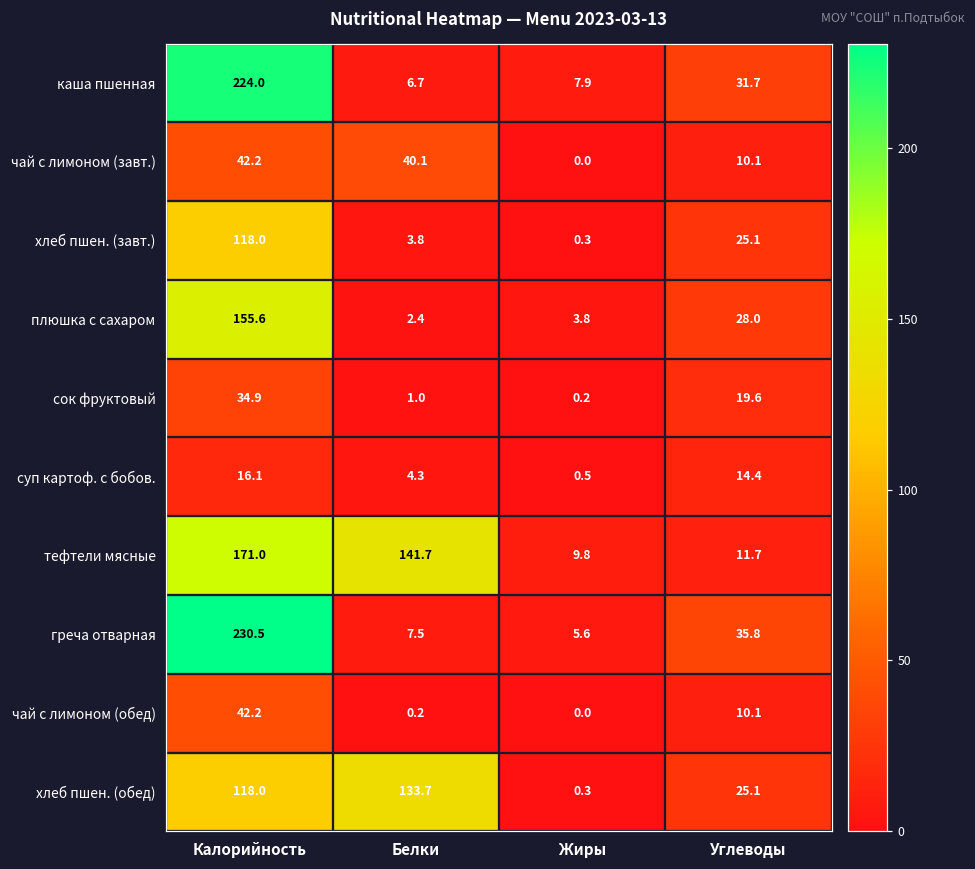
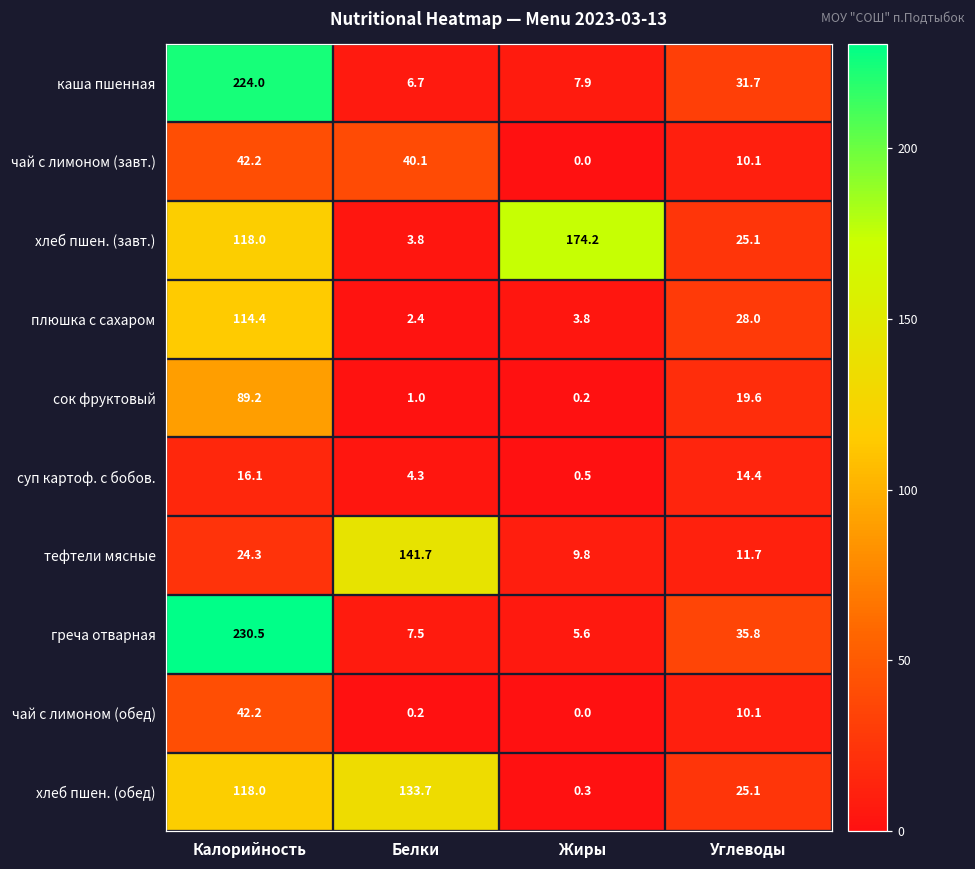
хлеб пшен. (завт.), Жиры: 0.3 -> 174.2
плюшка с сахаром, Калорийность: 155.6 -> 114.4
сок фруктовый, Калорийность: 34.9 -> 89.2
тефтели мясные, Калорийность: 171.0 -> 24.3
